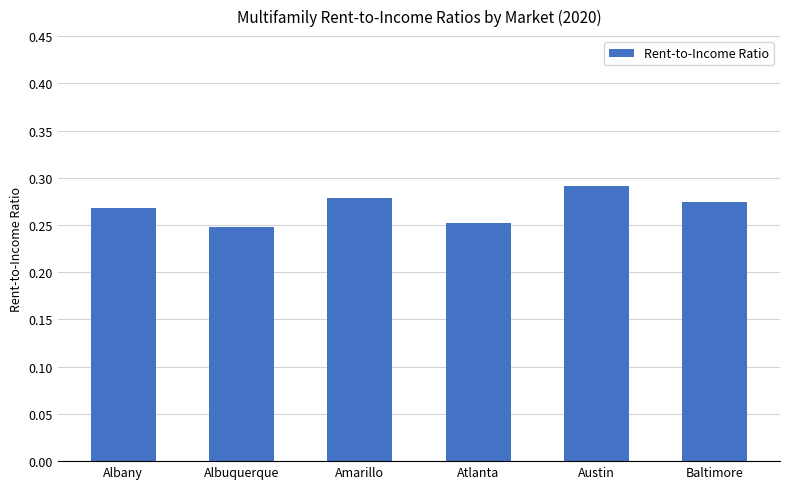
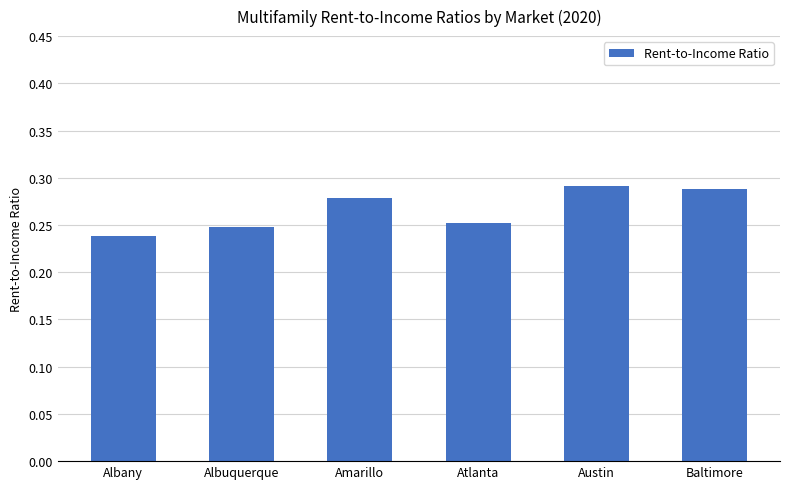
Albany: 0.27 -> 0.24
Baltimore: 0.27 -> 0.29
